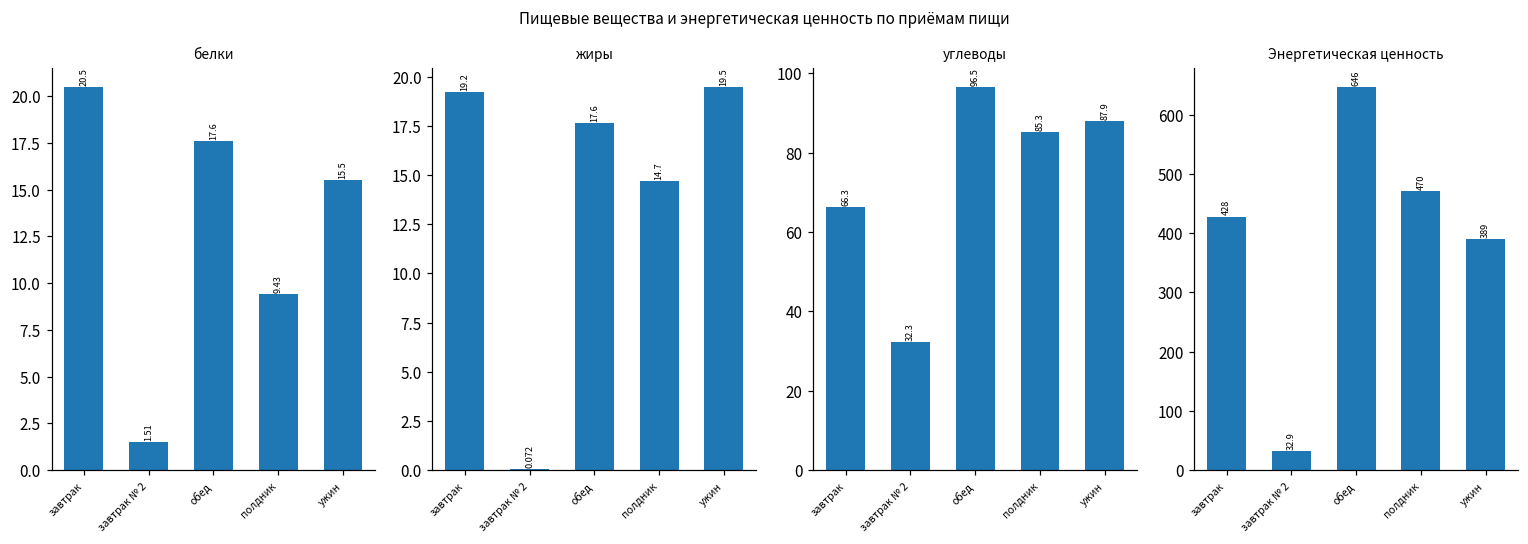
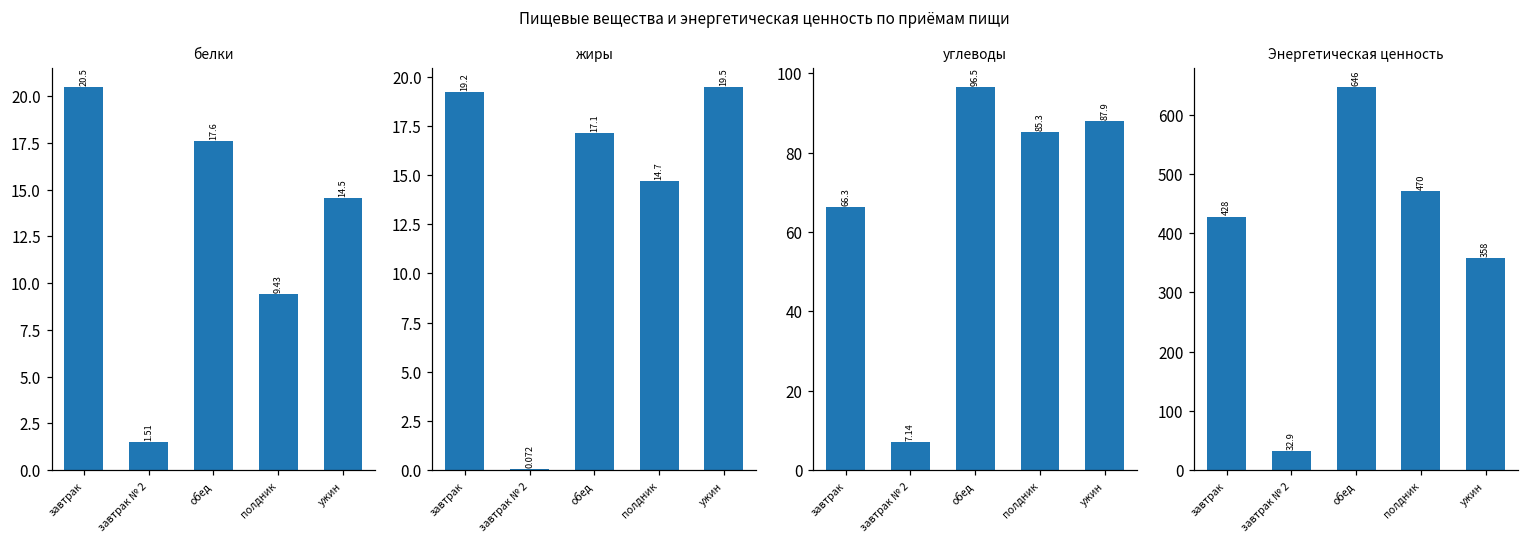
белки, ужин: 15.5 -> 14.5
жиры, обед: 17.6 -> 17.1
углеводы, завтрак № 2: 32.3 -> 7.14
Энергетическая ценность, ужин: 389 -> 358
